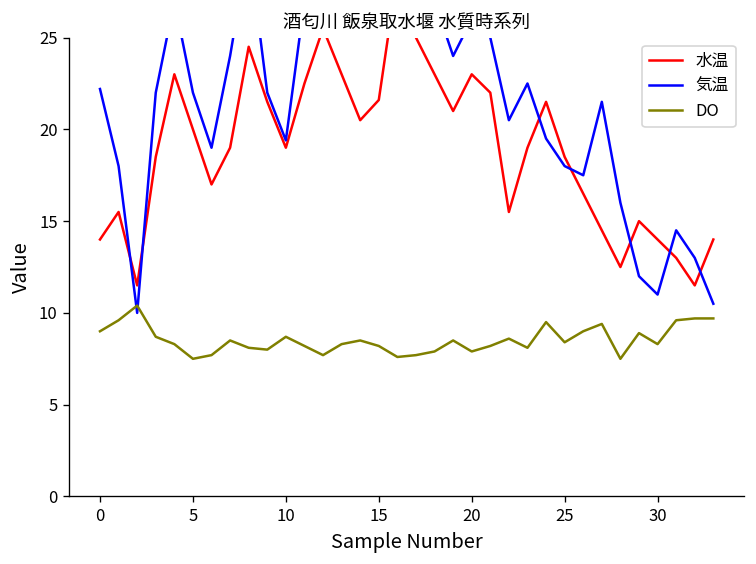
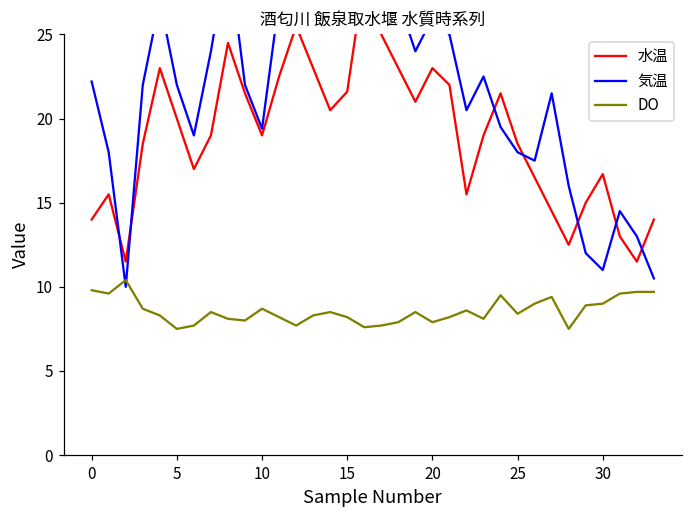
DO, 0: 9.0 -> 9.8
水温, 30: 14.0 -> 16.7
DO, 30: 8.3 -> 9.0
